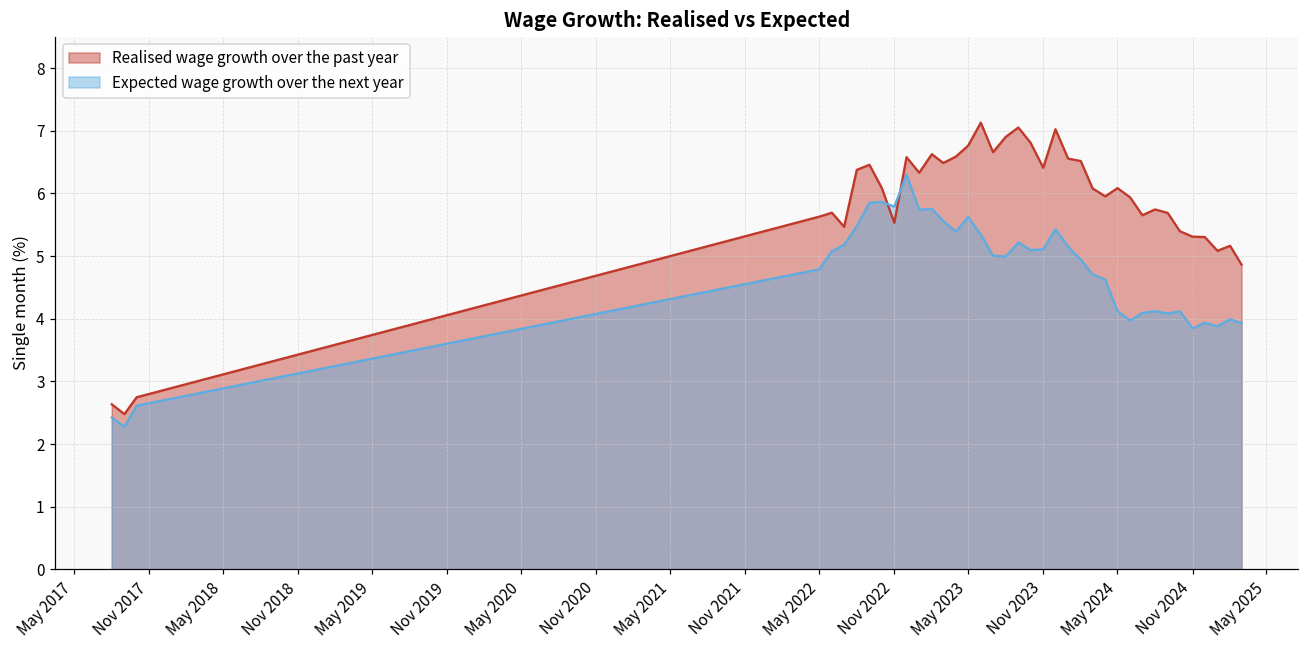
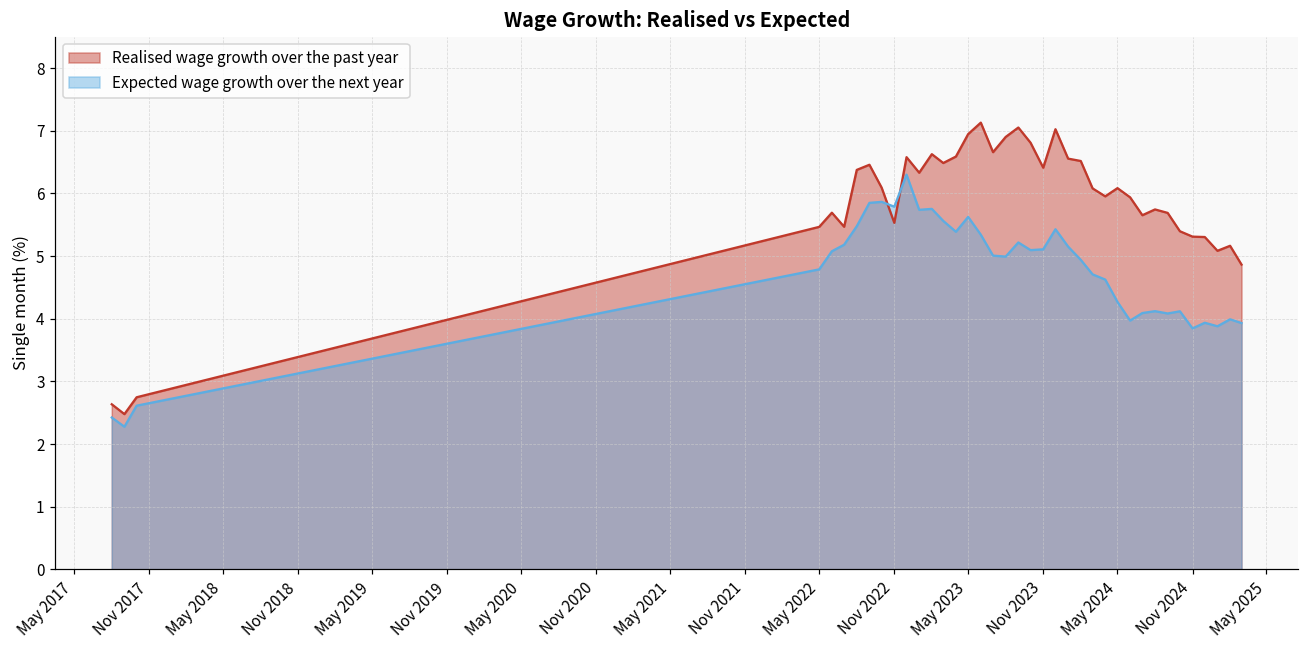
Realised wage growth over the past year, May 2022: 5.6 -> 5.5
Realised wage growth over the past year, May 2023: 6.8 -> 6.9
Expected wage growth over the next year, May 2024: 4.1 -> 4.3
